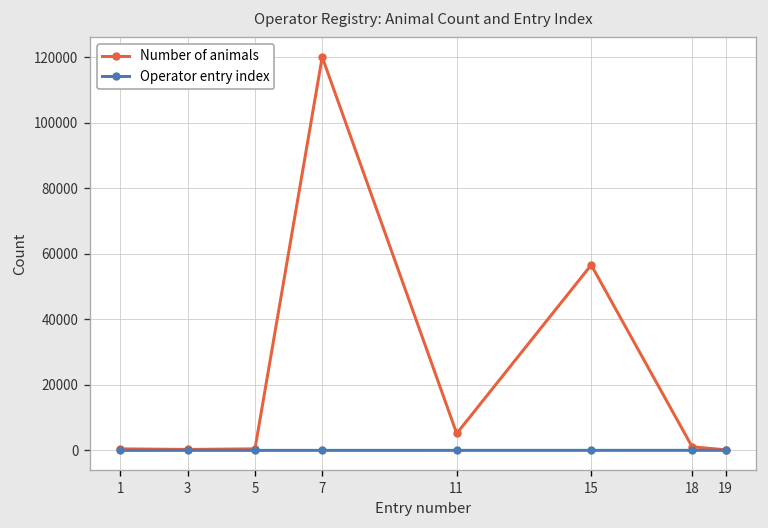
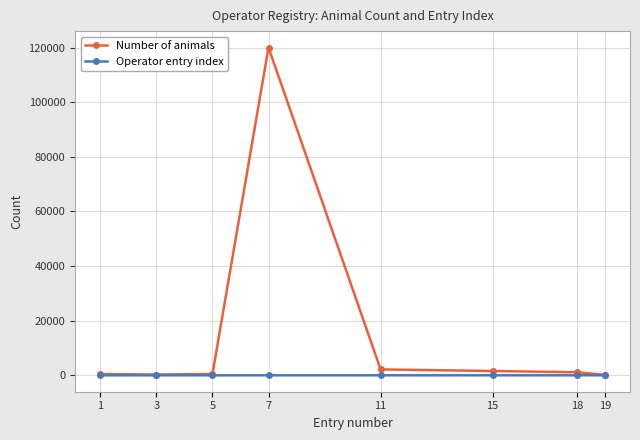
Number of animals, 11: 5000 -> 2000
Number of animals, 15: 57000 -> 2000
